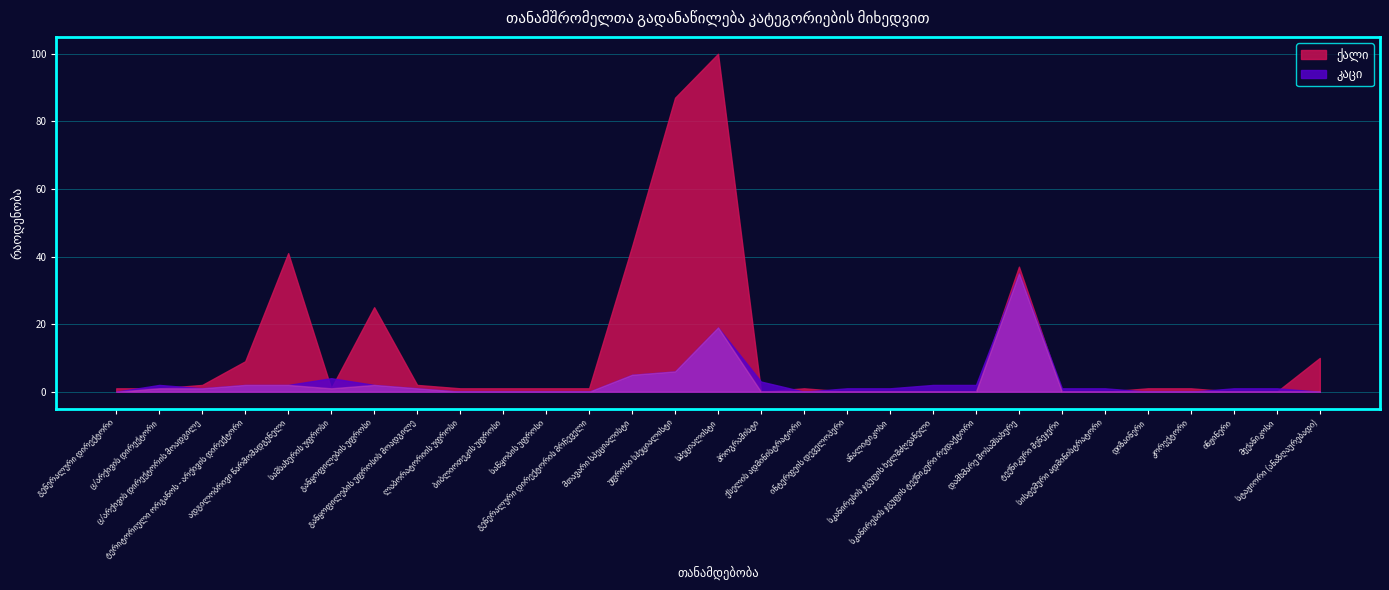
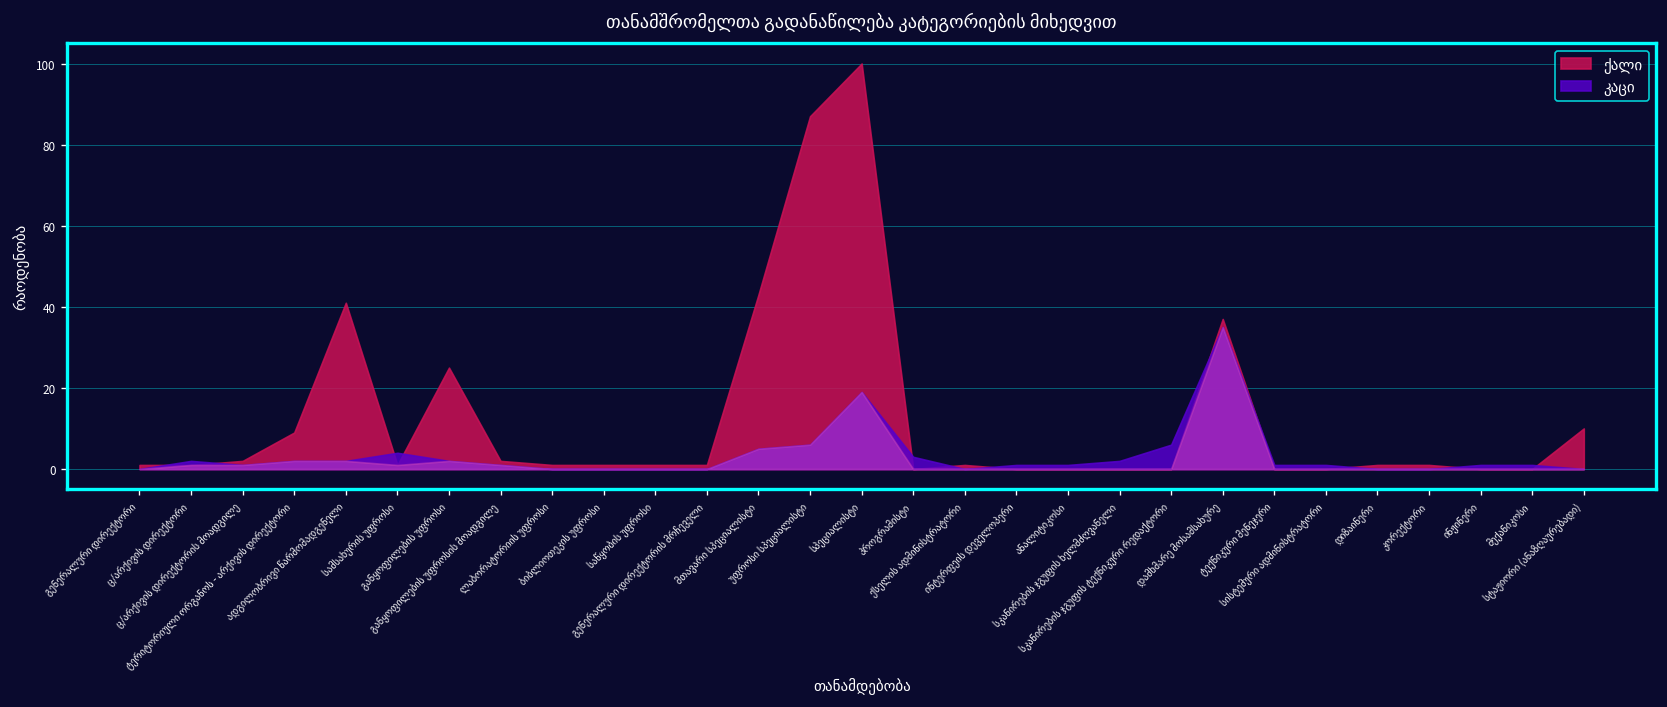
კაცი, სკანირების ჯგუფის ტექნიკური რედაქტორი: 2 -> 6
